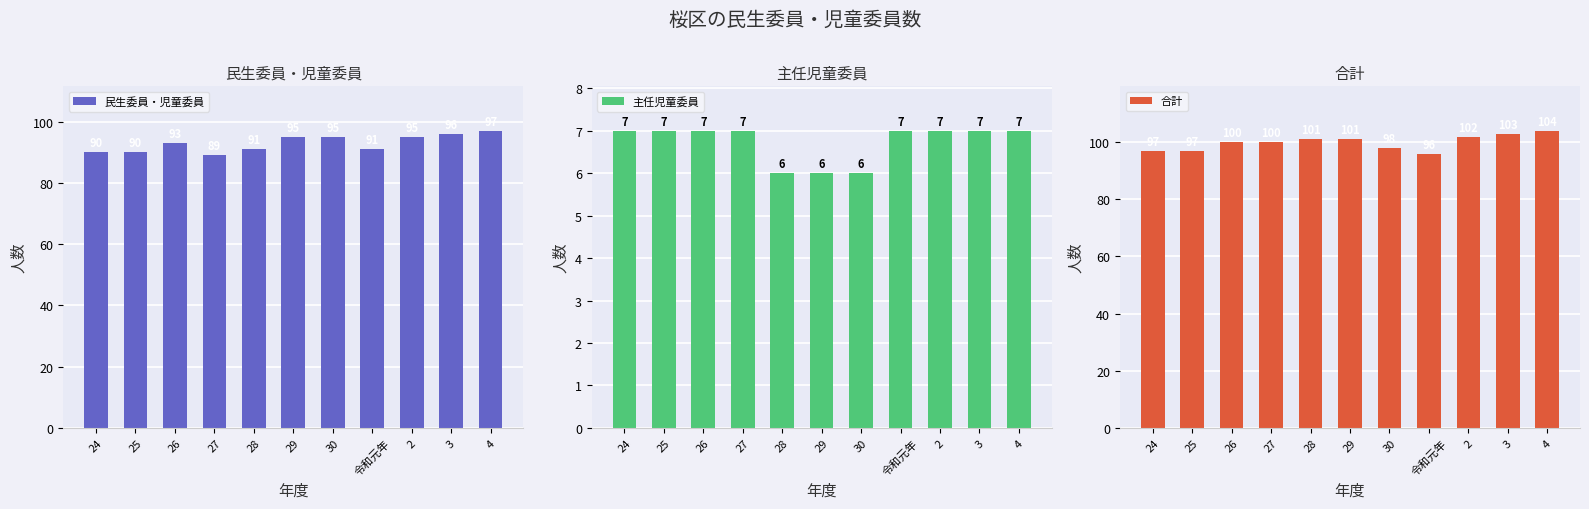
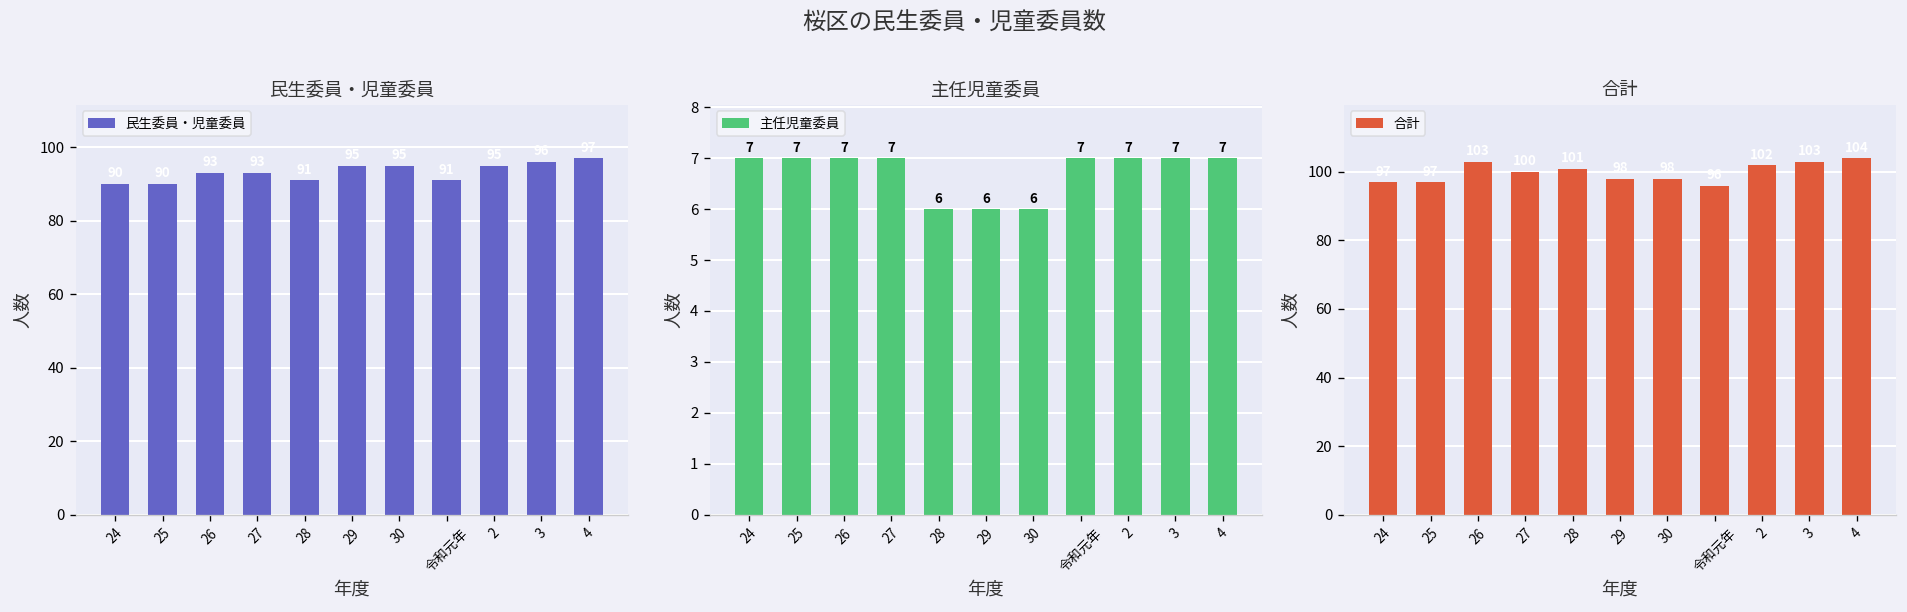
民生委員・児童委員, 27: 89 -> 93
合計, 26: 100 -> 103
合計, 29: 101 -> 98
